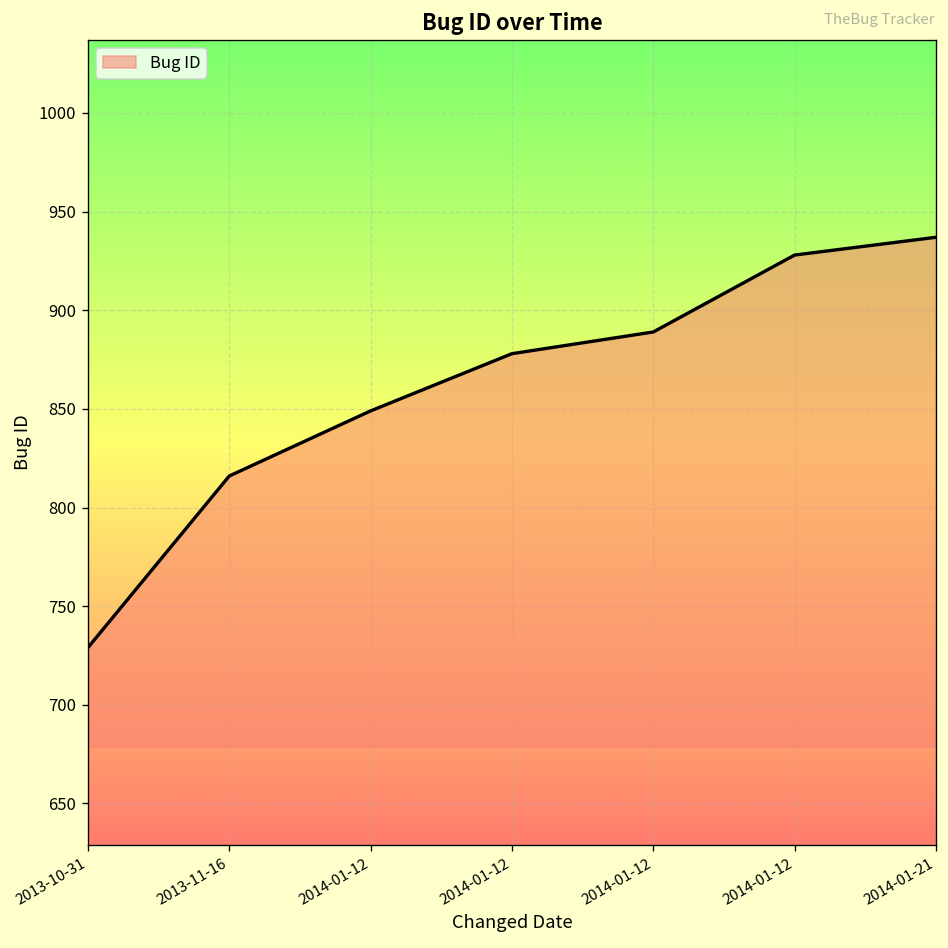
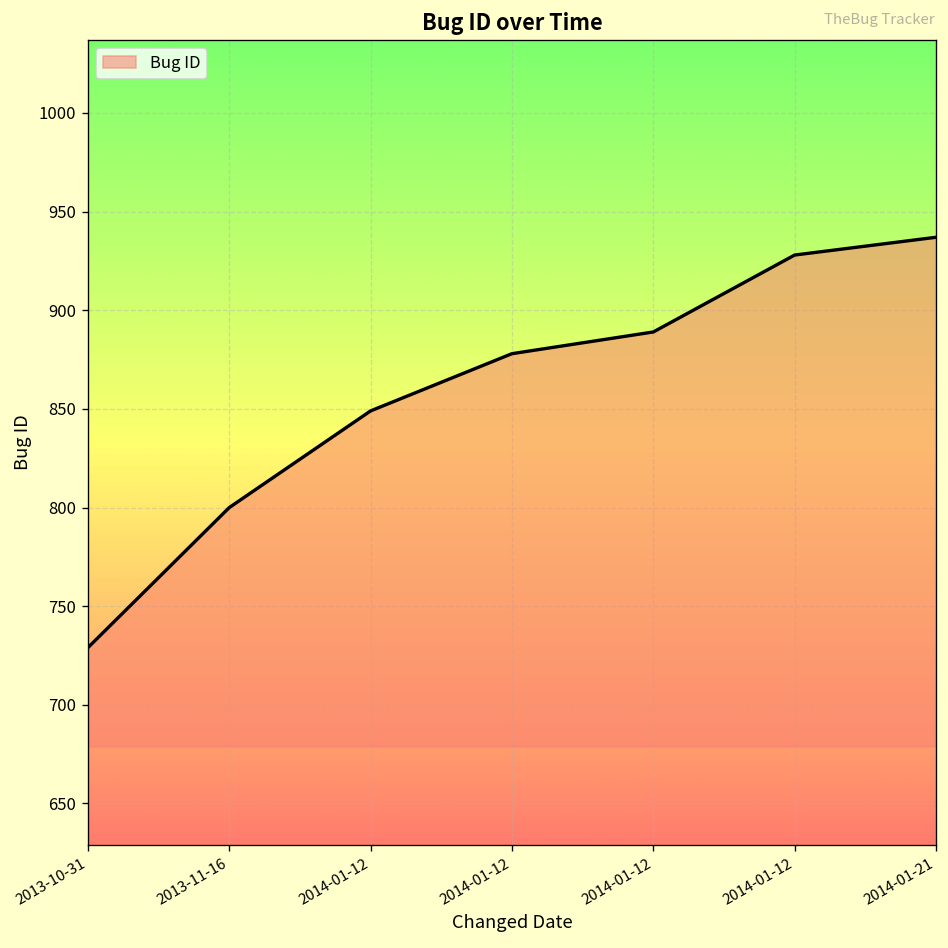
2013-11-16: 816 -> 800
